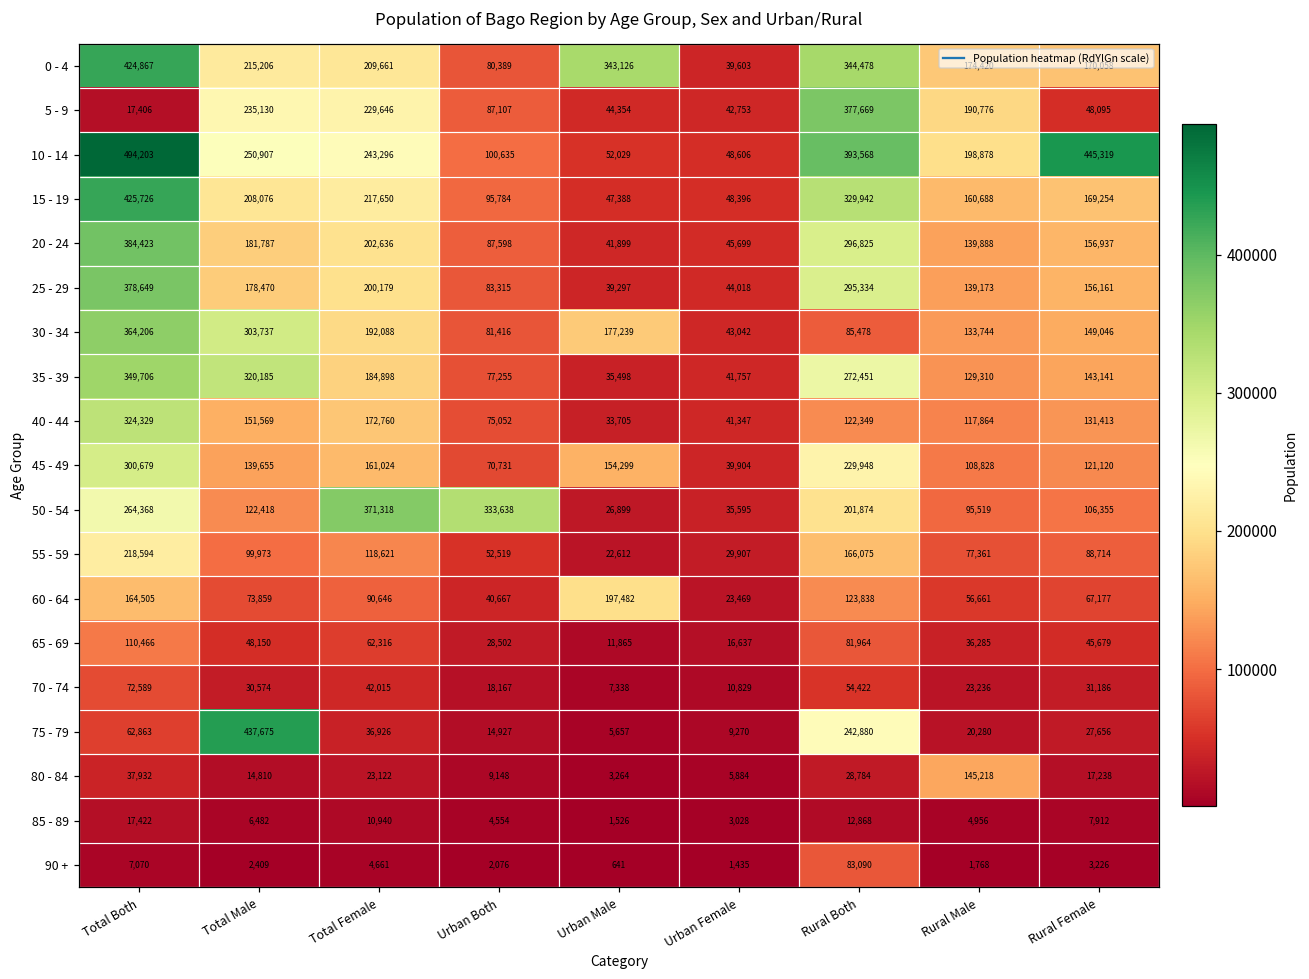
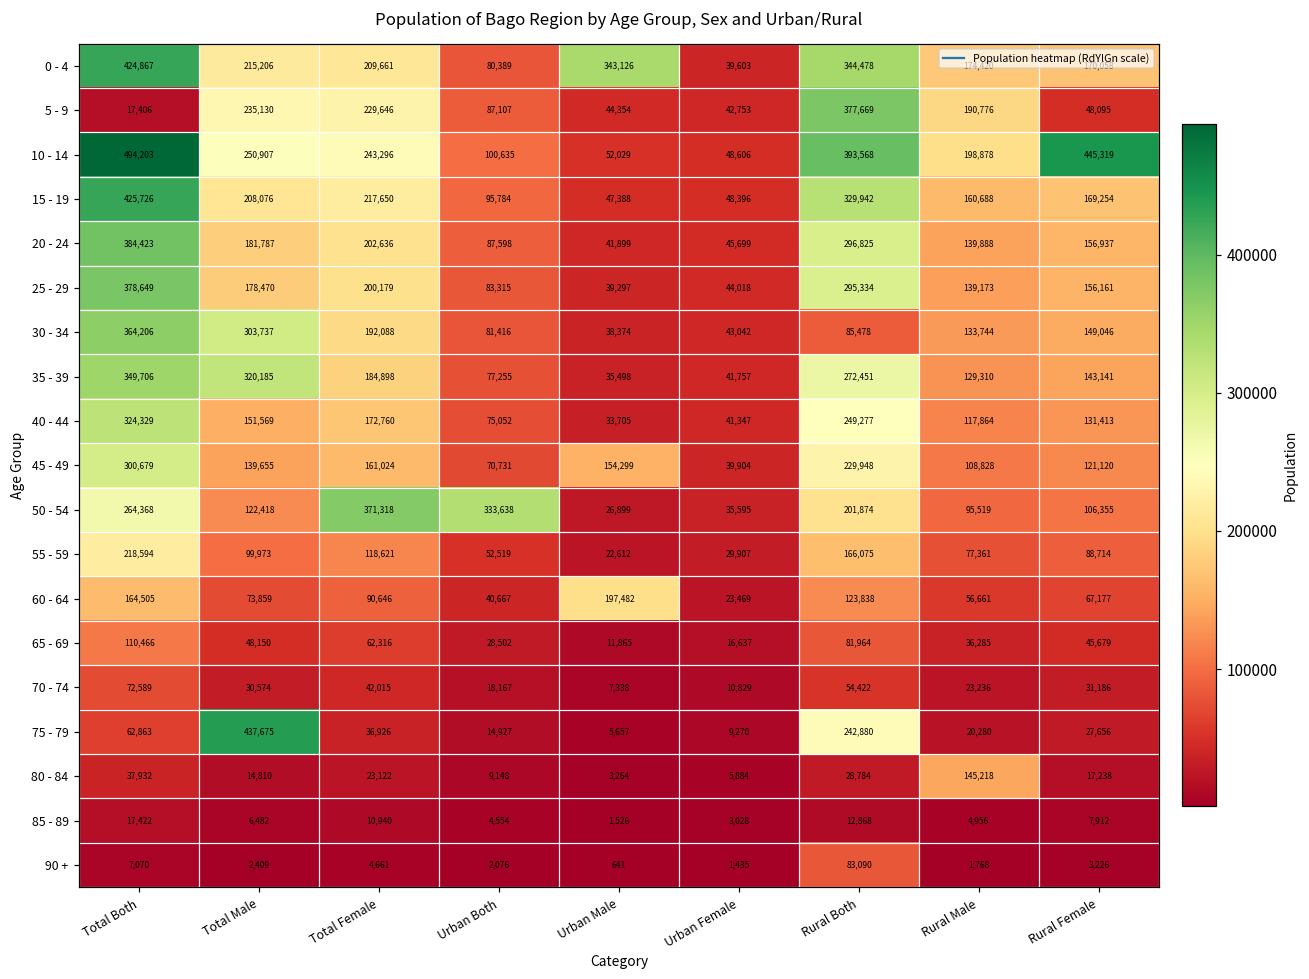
30 - 34, Urban Male: 177,239 -> 38,374
40 - 44, Rural Both: 122,349 -> 249,277
